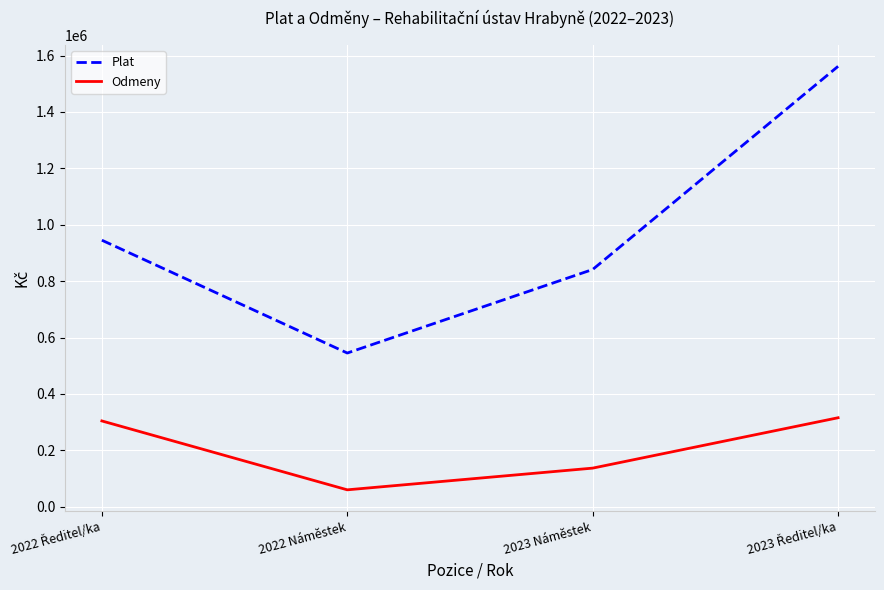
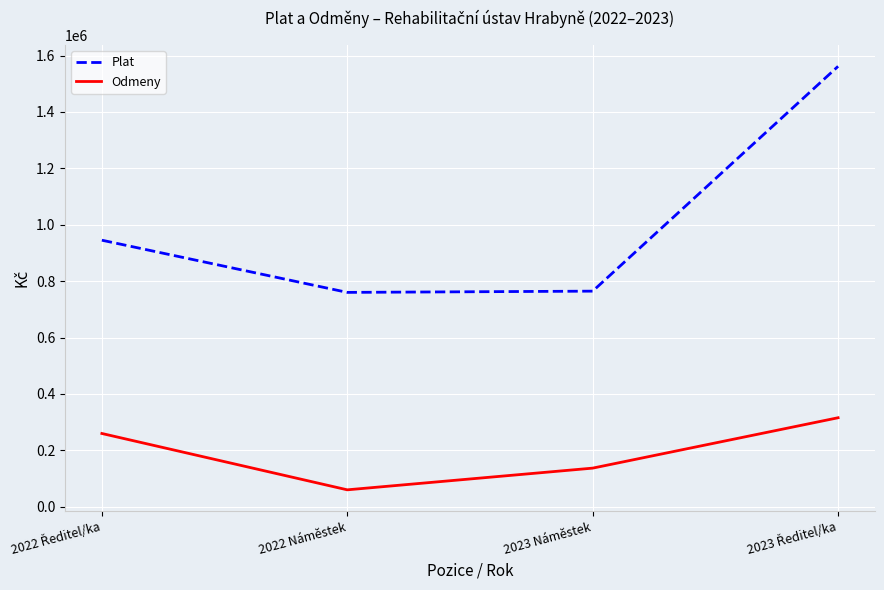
Odmeny, 2022 Ředitel/ka: 300000 -> 260000
Plat, 2022 Náměstek: 550000 -> 760000
Plat, 2023 Náměstek: 840000 -> 760000
